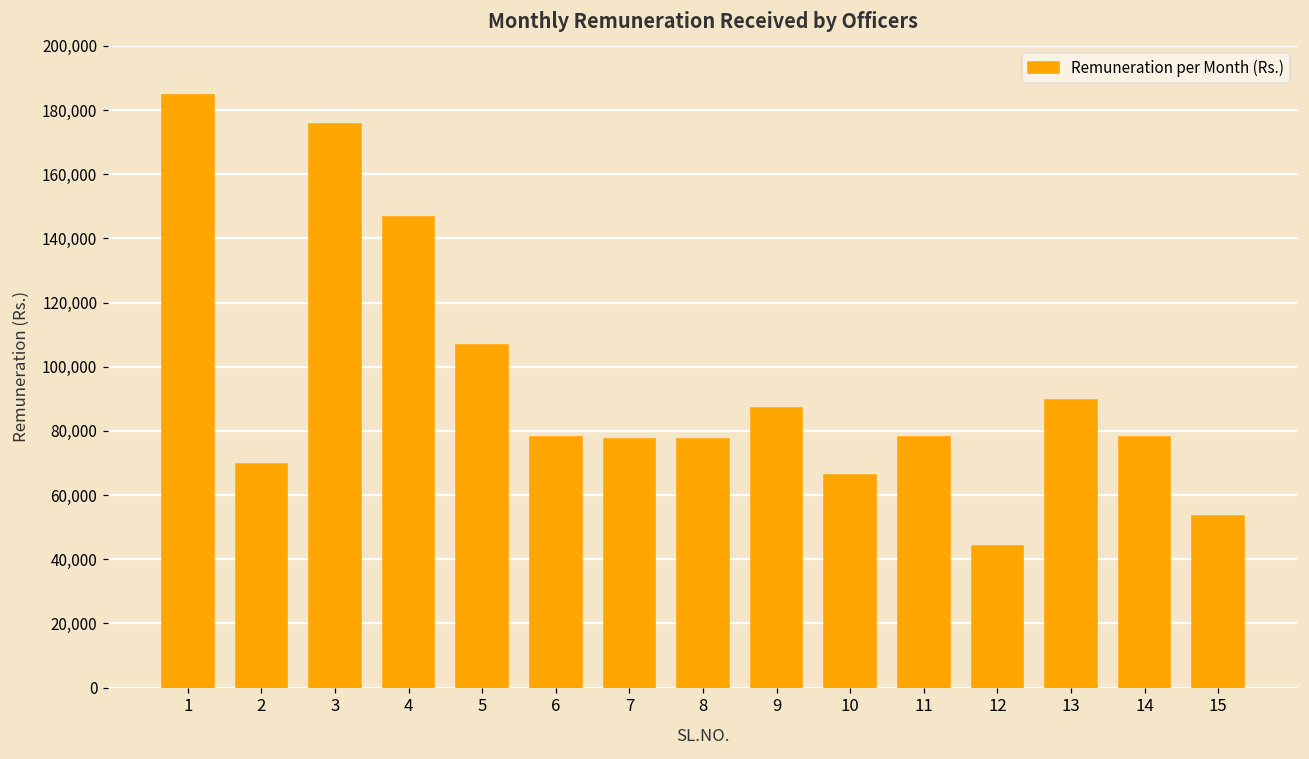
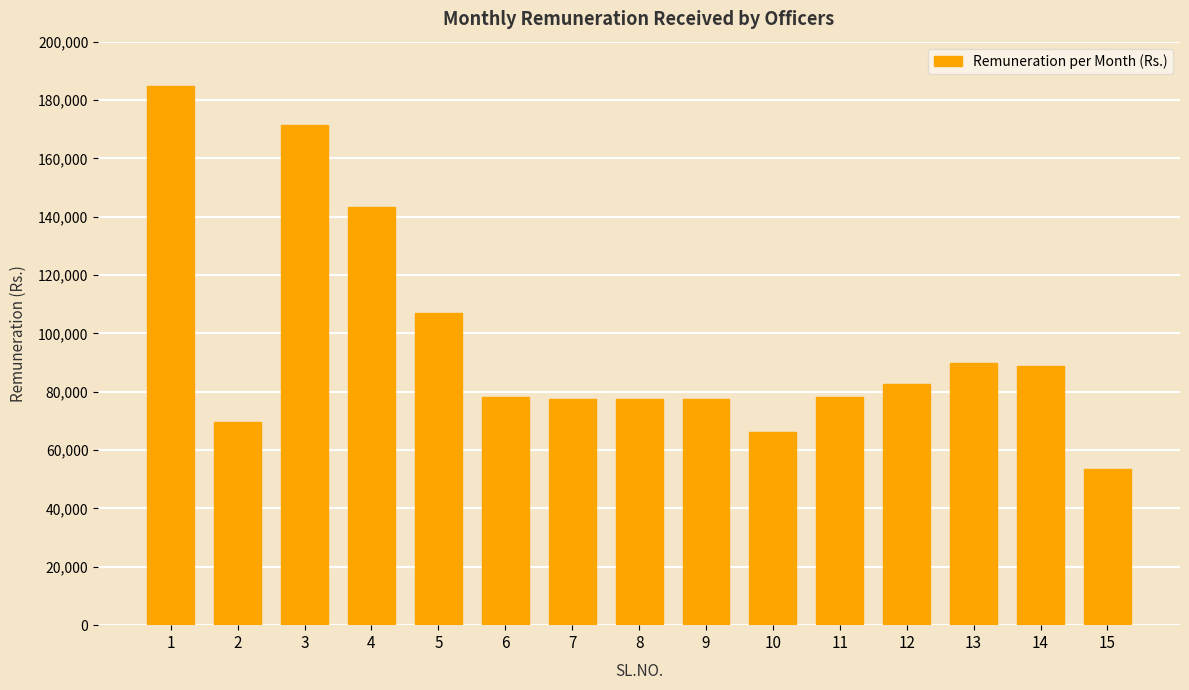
3: 176,000 -> 171,000
4: 147,000 -> 143,000
9: 87,000 -> 77,000
12: 44,000 -> 83,000
14: 78,000 -> 89,000
